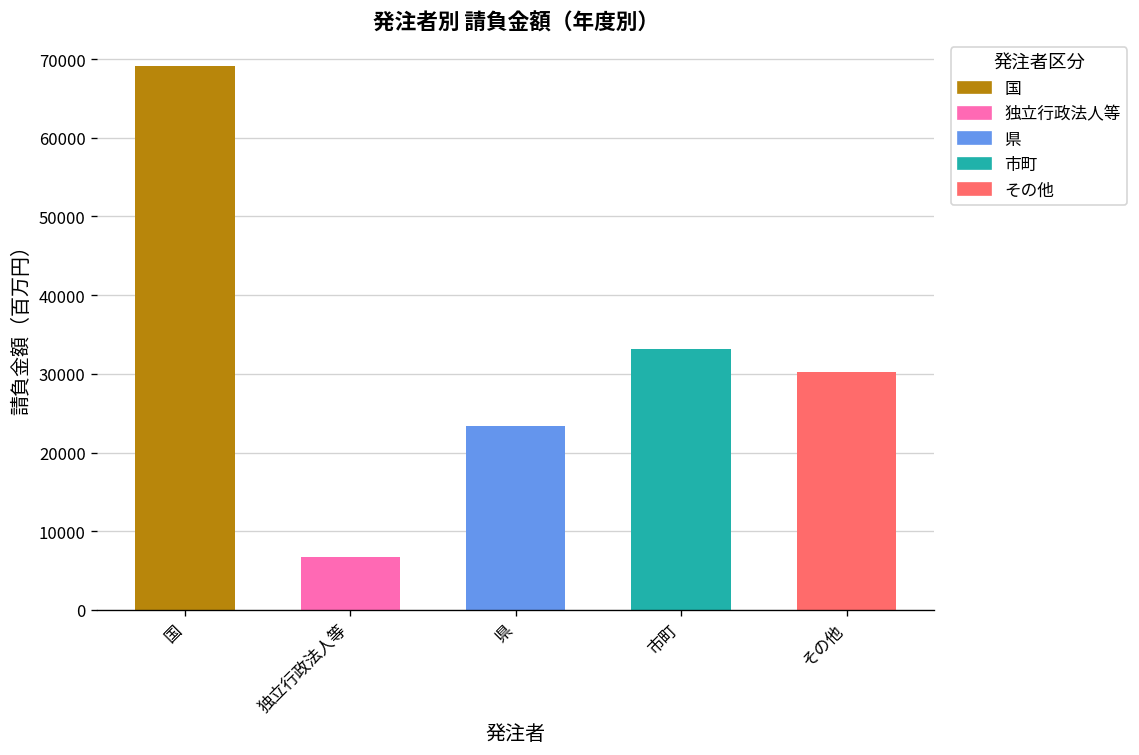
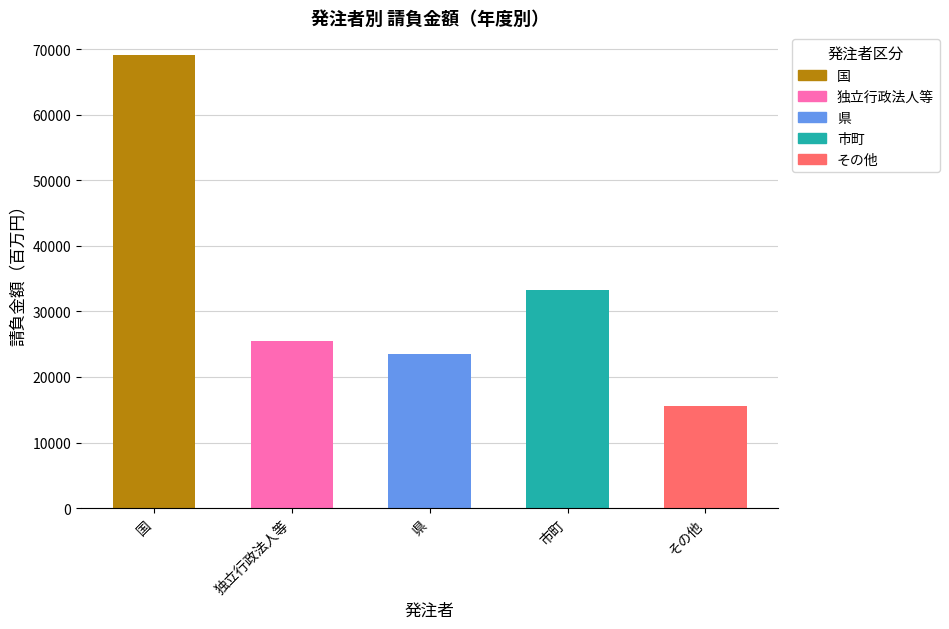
独立行政法人等: 7000 -> 26000
その他: 30000 -> 16000
